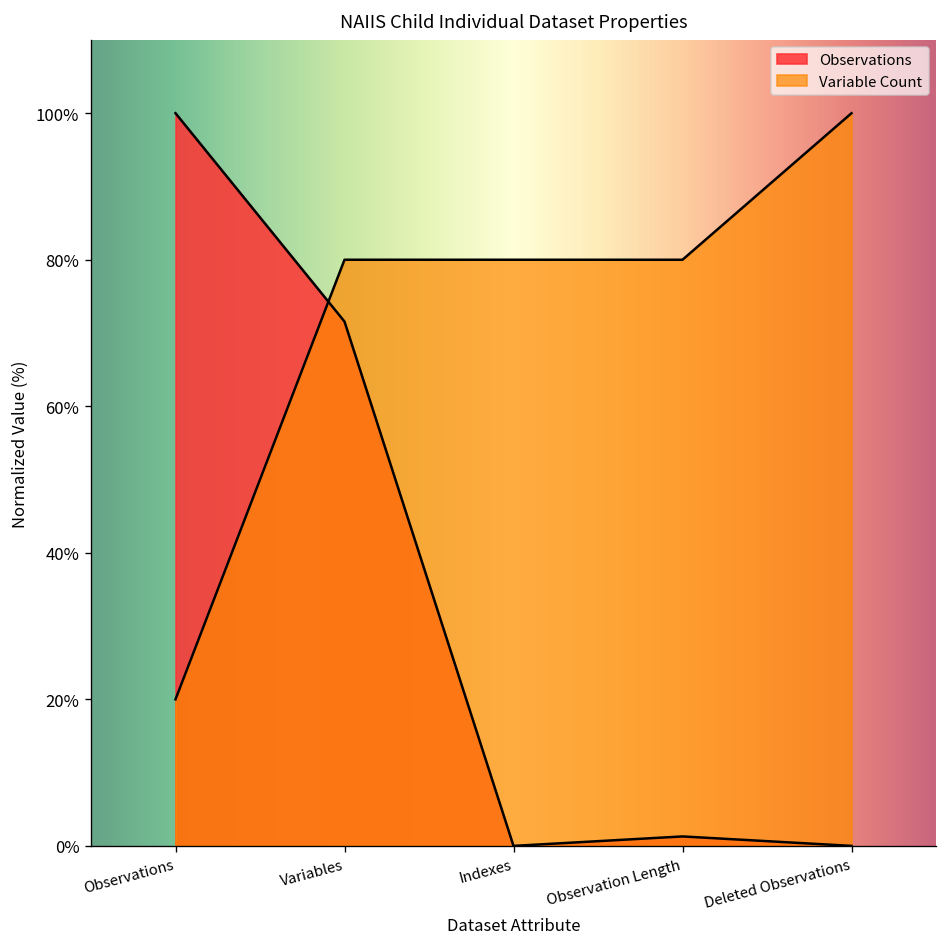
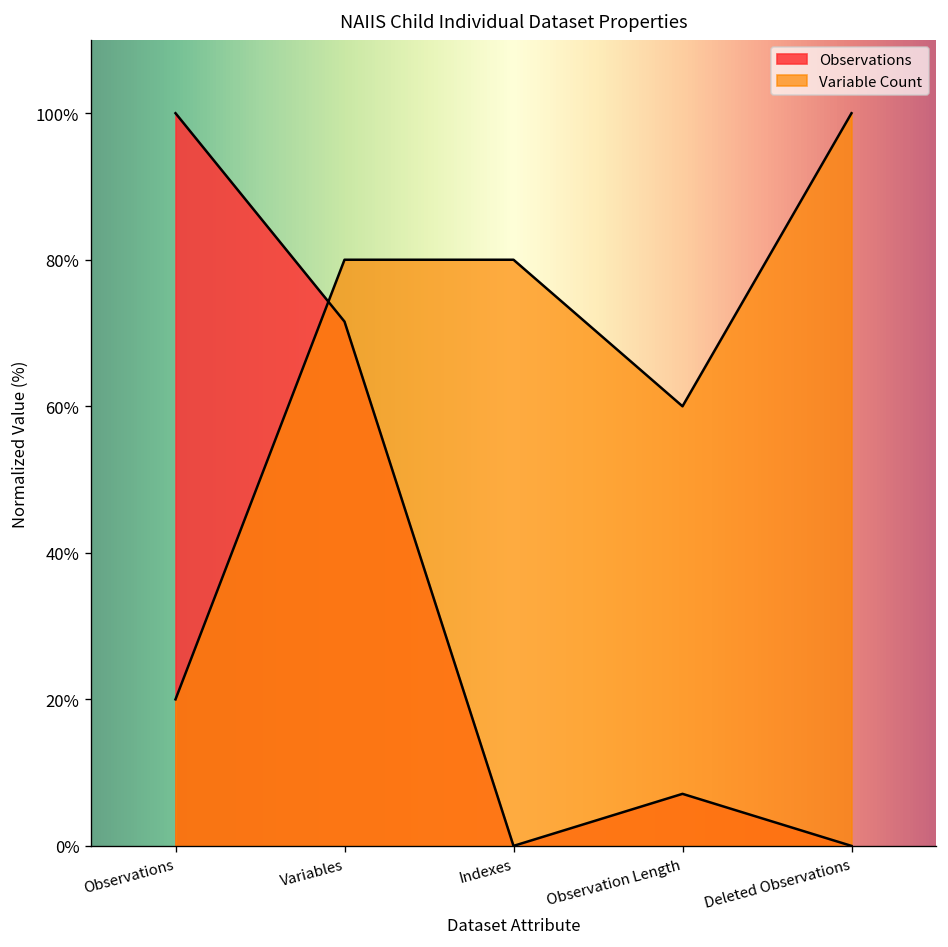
Observations, Observation Length: 1% -> 7%
Variable Count, Observation Length: 80% -> 60%
